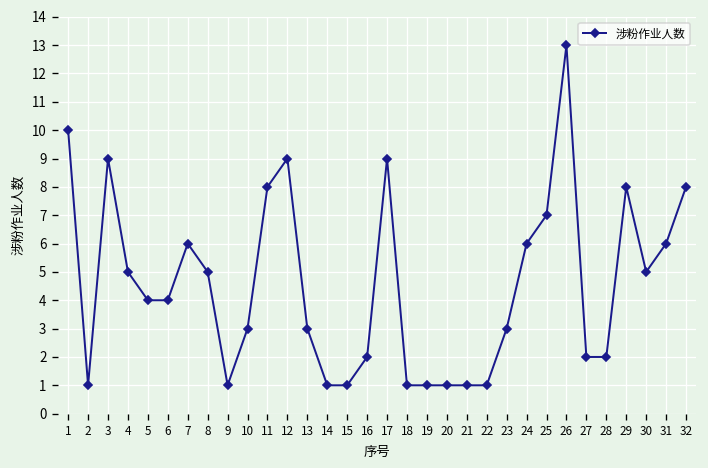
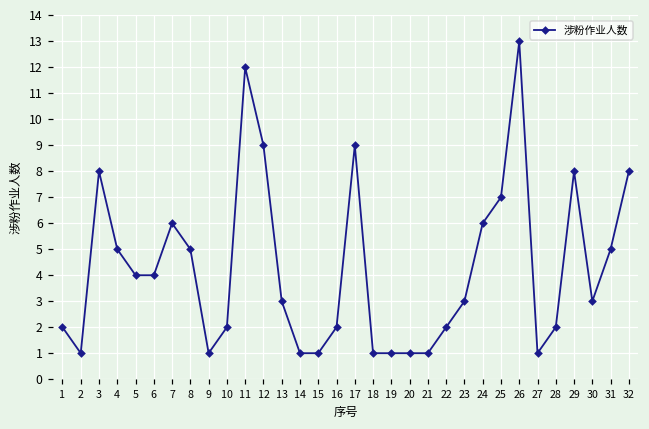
1: 10 -> 2
3: 9 -> 8
10: 3 -> 2
11: 8 -> 12
22: 1 -> 2
27: 2 -> 1
30: 5 -> 3
31: 6 -> 5
